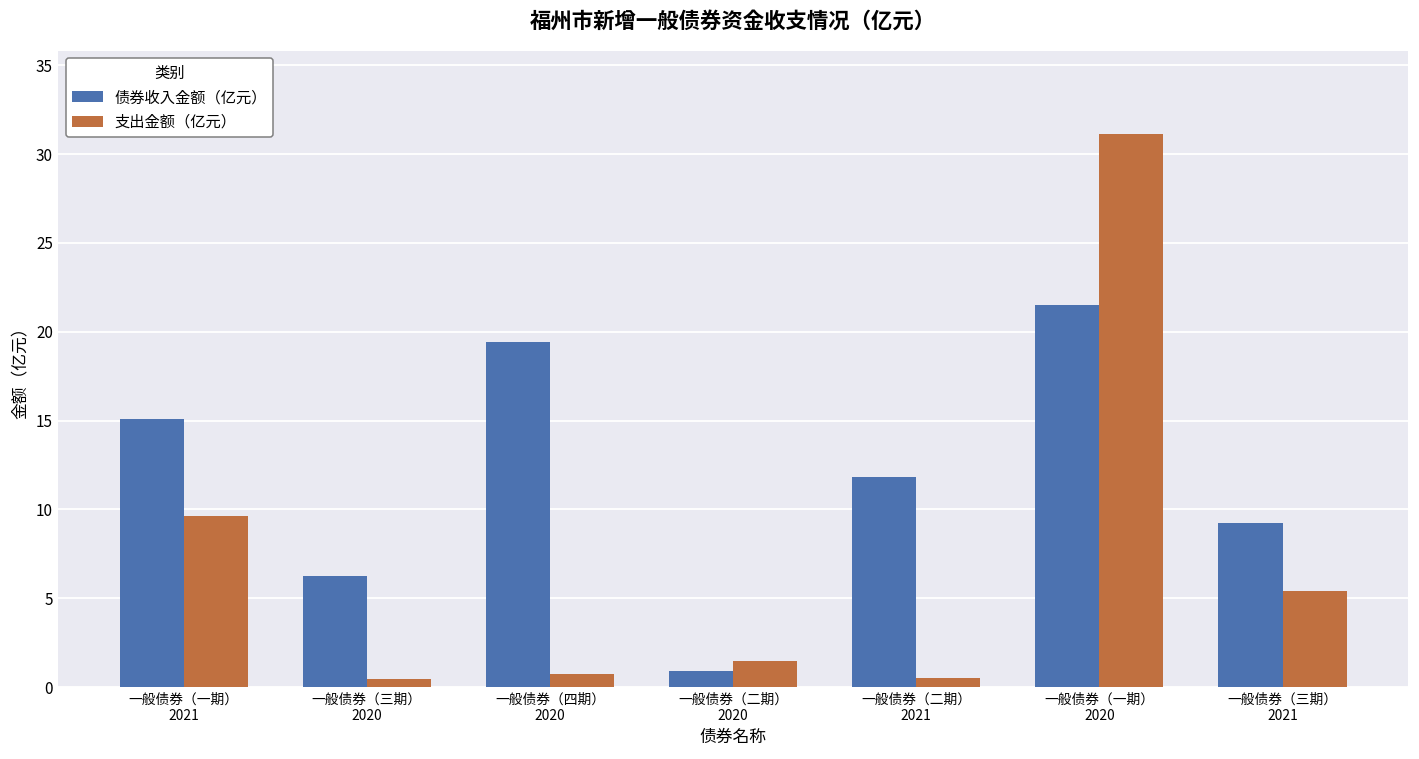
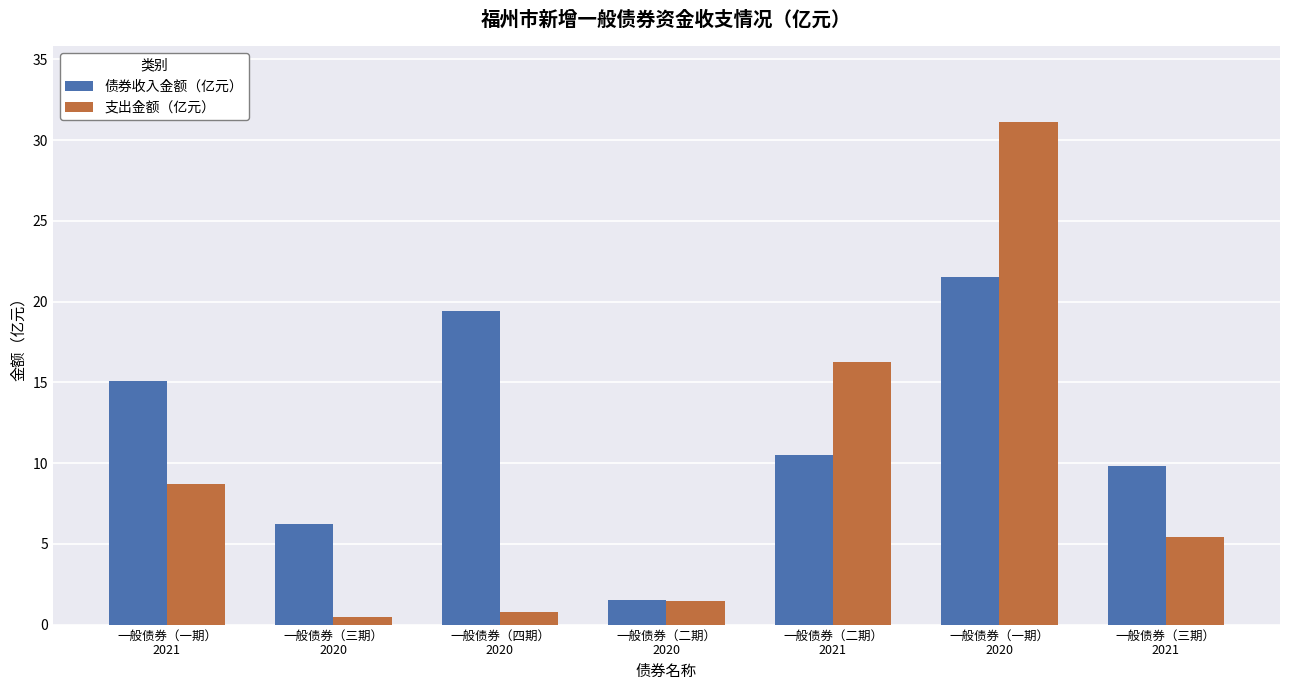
支出金额（亿元）, 一般债券（一期） 2021: 9.6 -> 8.7
债券收入金额（亿元）, 一般债券（二期） 2020: 0.9 -> 1.5
债券收入金额（亿元）, 一般债券（二期） 2021: 11.8 -> 10.5
支出金额（亿元）, 一般债券（二期） 2021: 0.5 -> 16.2
债券收入金额（亿元）, 一般债券（三期） 2021: 9.2 -> 9.8
